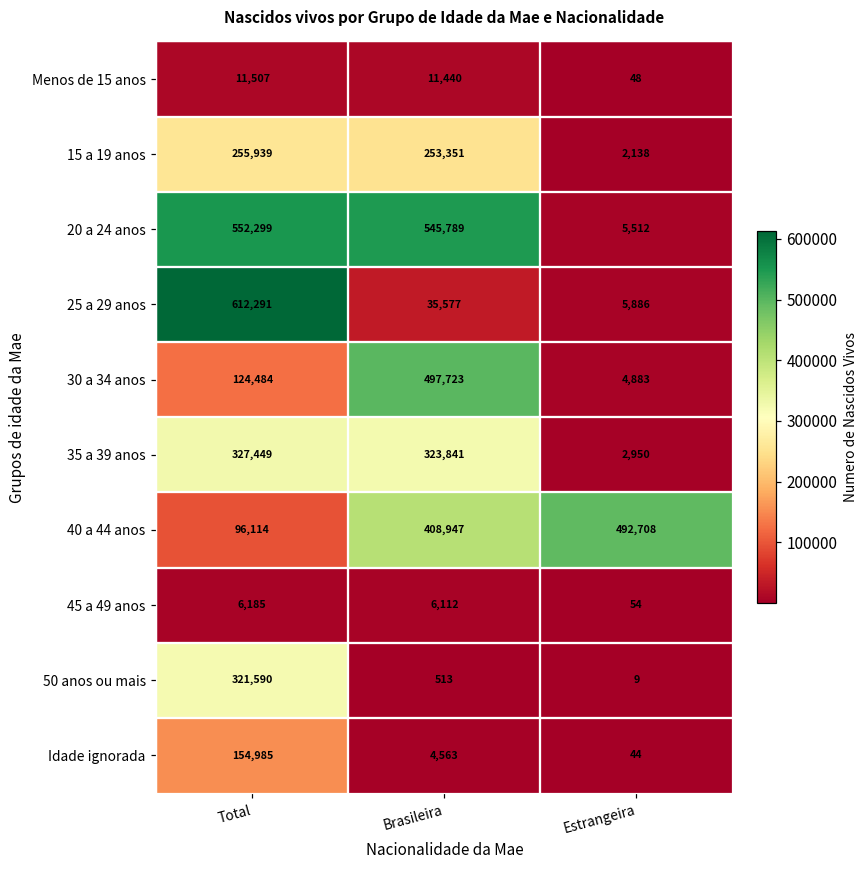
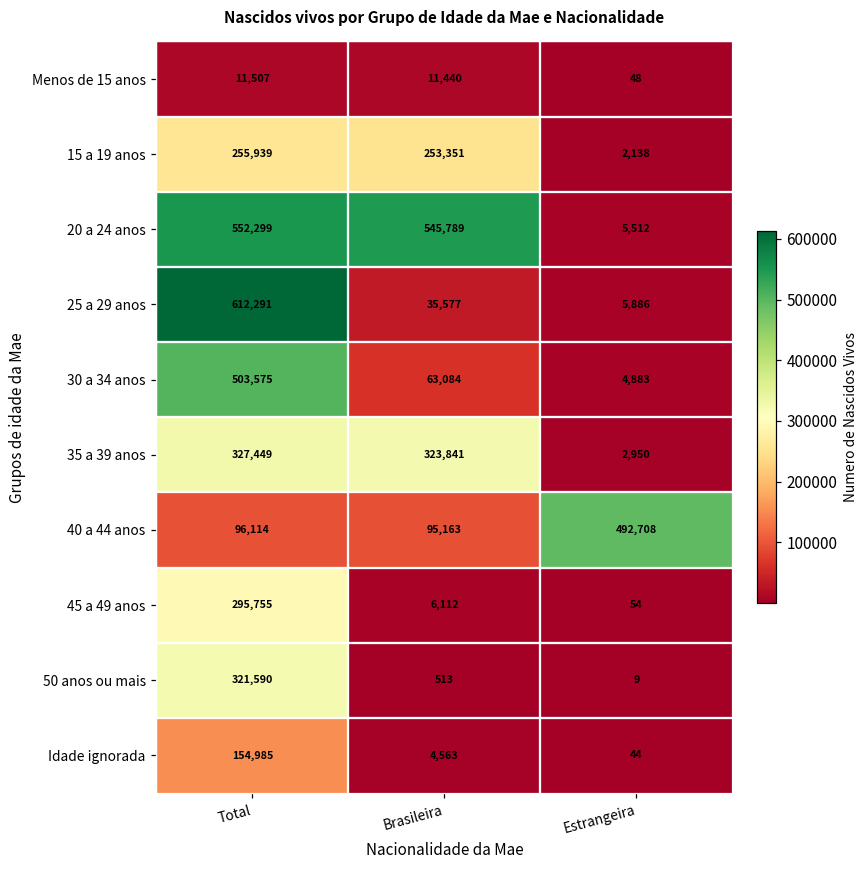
30 a 34 anos, Total: 124,484 -> 503,575
30 a 34 anos, Brasileira: 497,723 -> 63,084
40 a 44 anos, Brasileira: 408,947 -> 95,163
45 a 49 anos, Total: 6,185 -> 295,755
